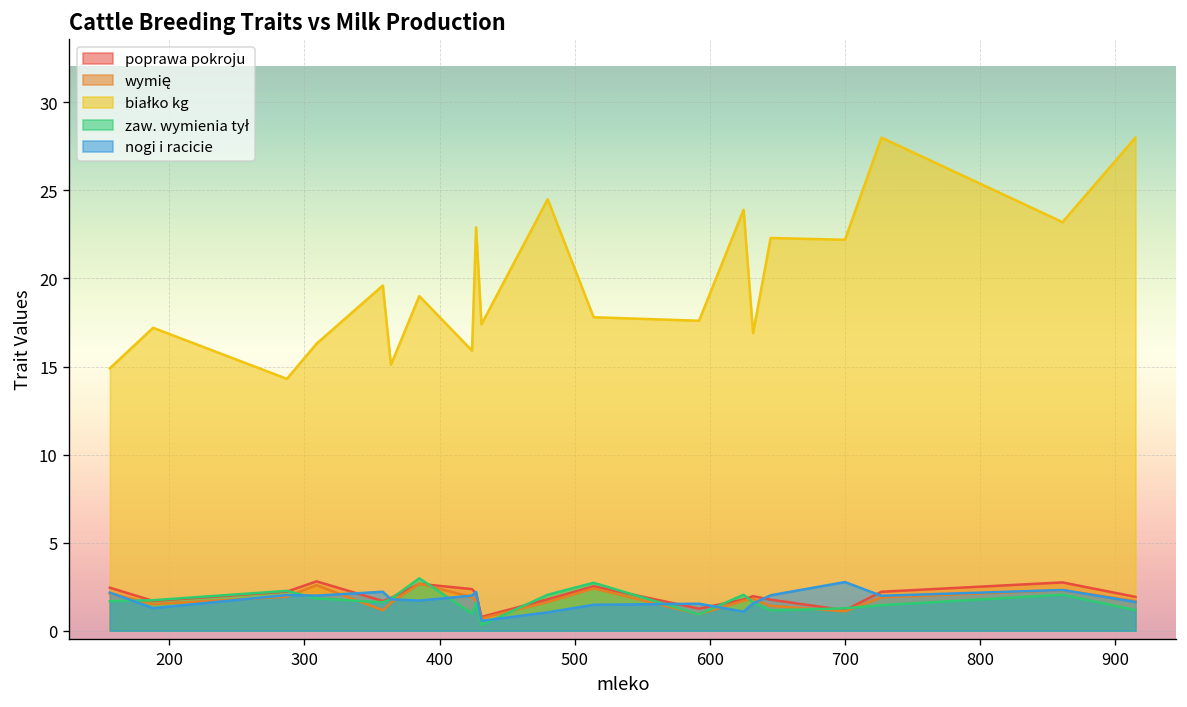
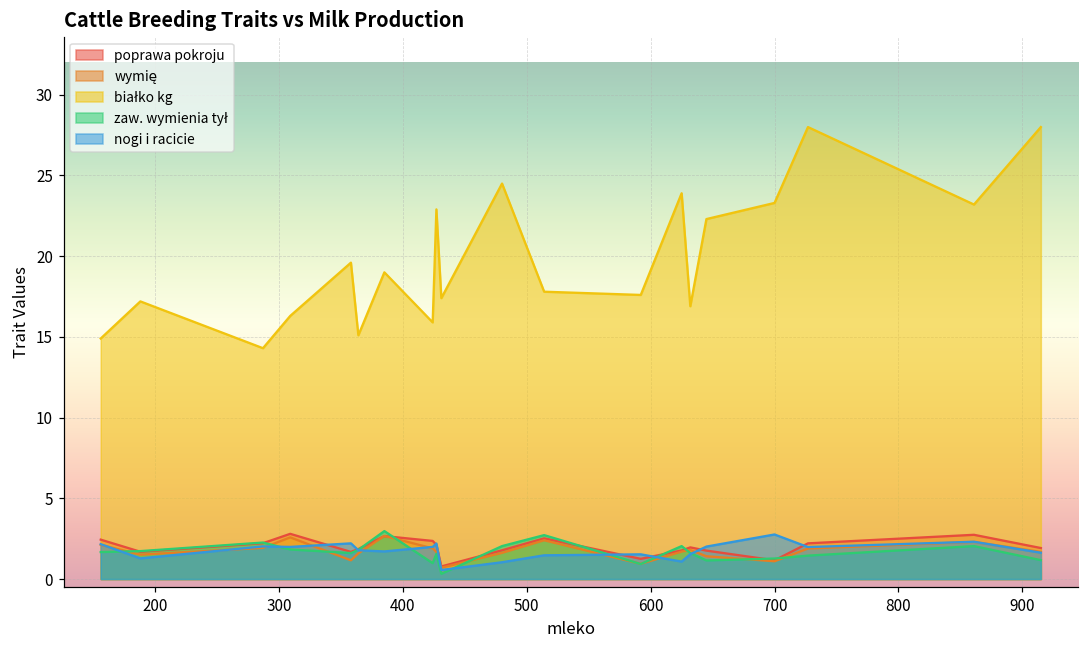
białko kg, 700: 22.2 -> 23.3
